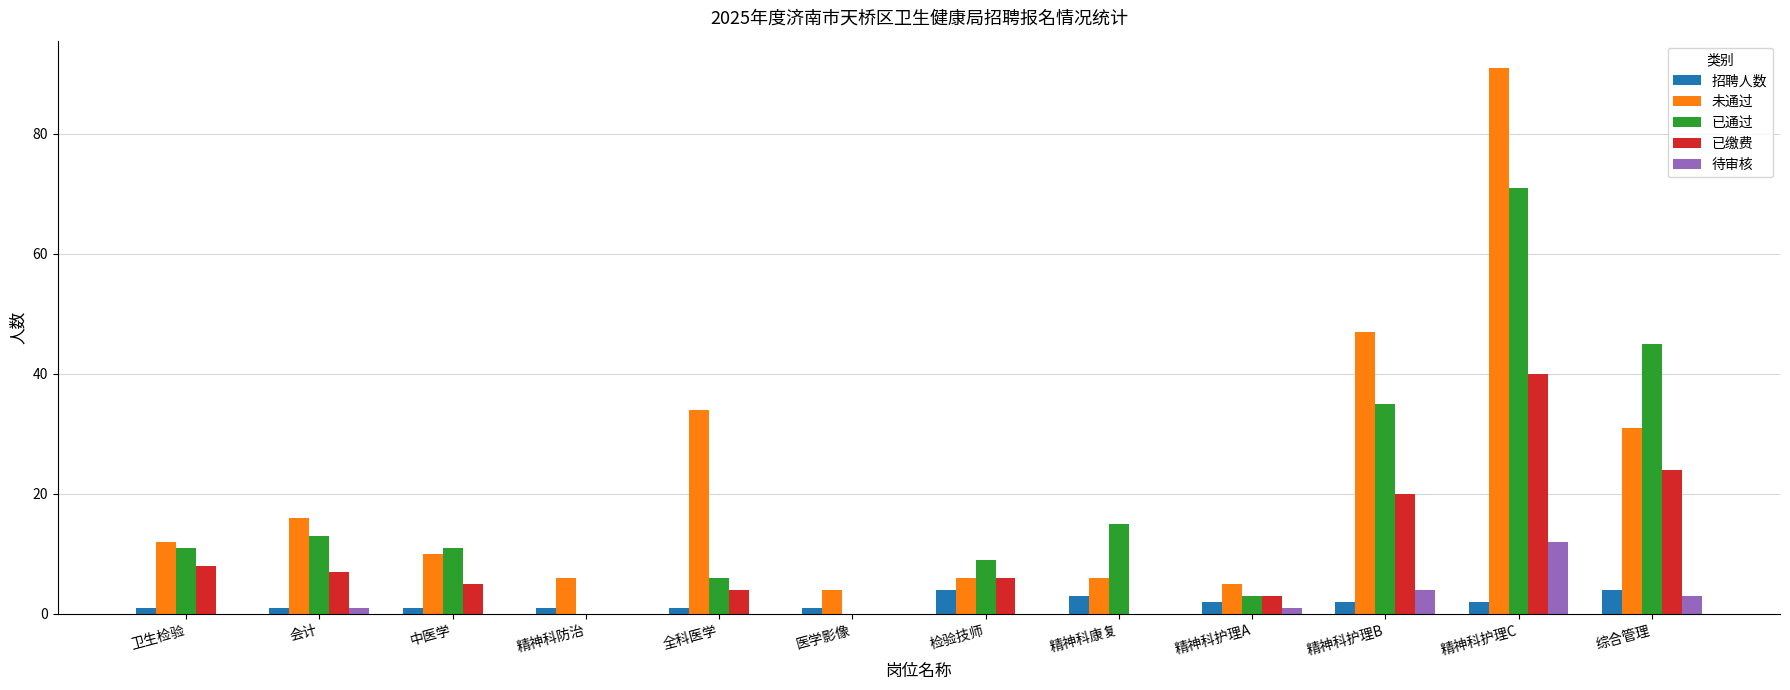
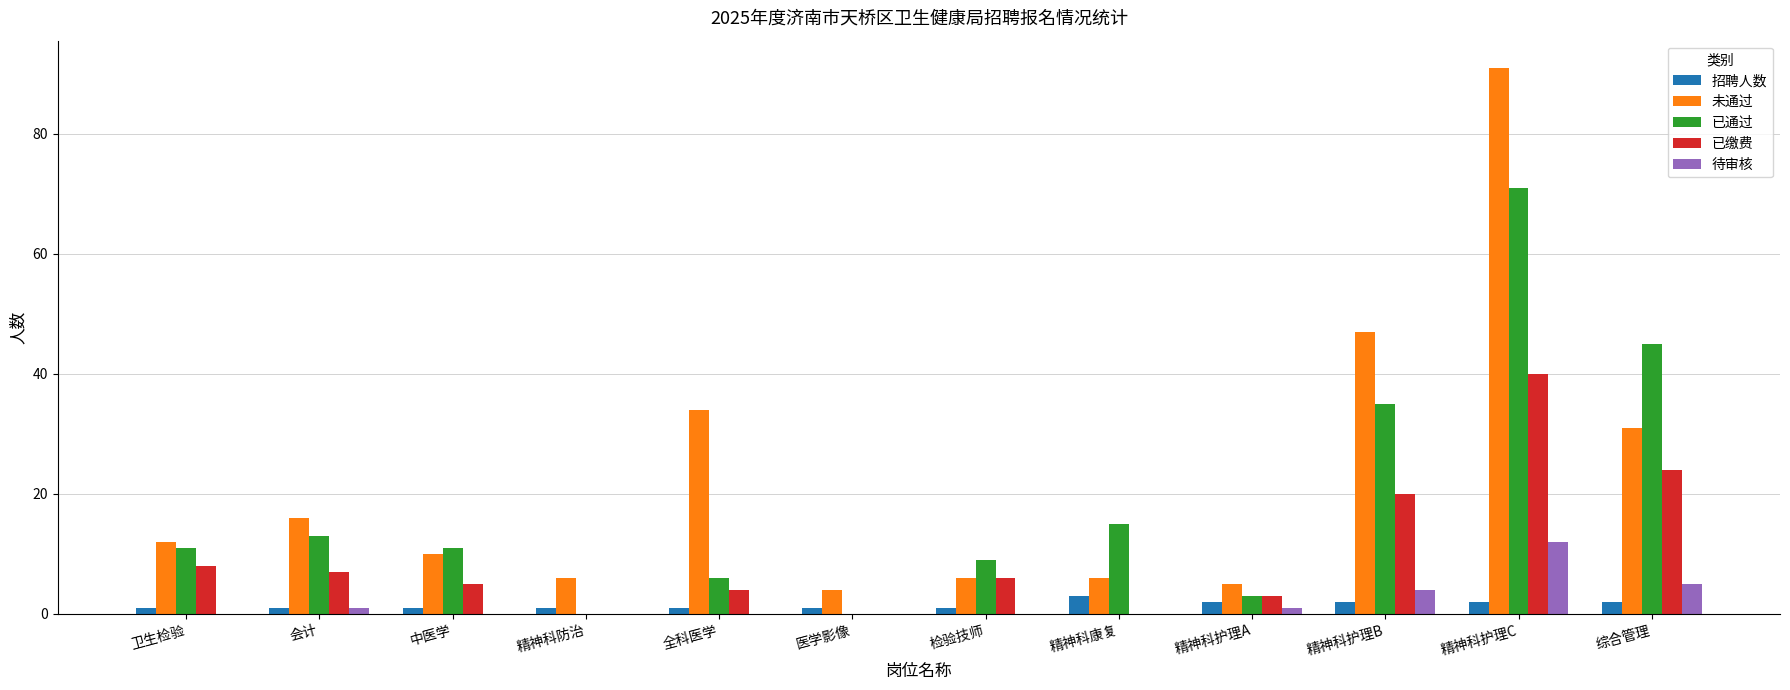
招聘人数, 检验技师: 4 -> 1
招聘人数, 综合管理: 4 -> 2
待审核, 综合管理: 3 -> 5
